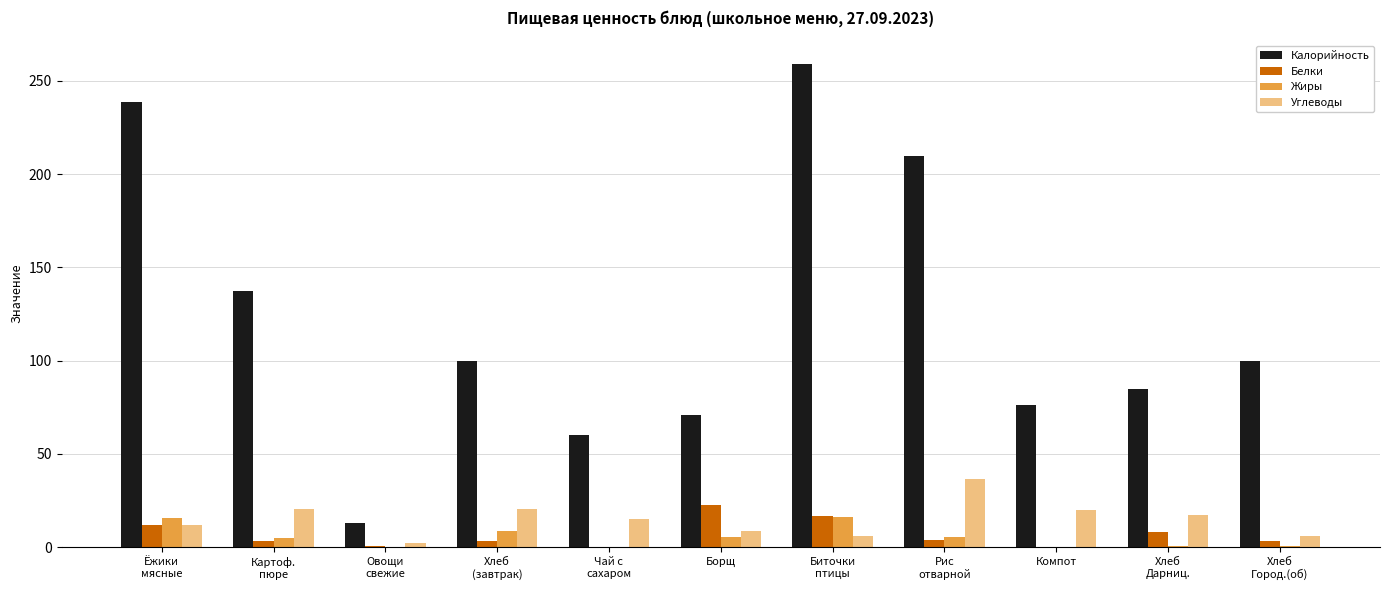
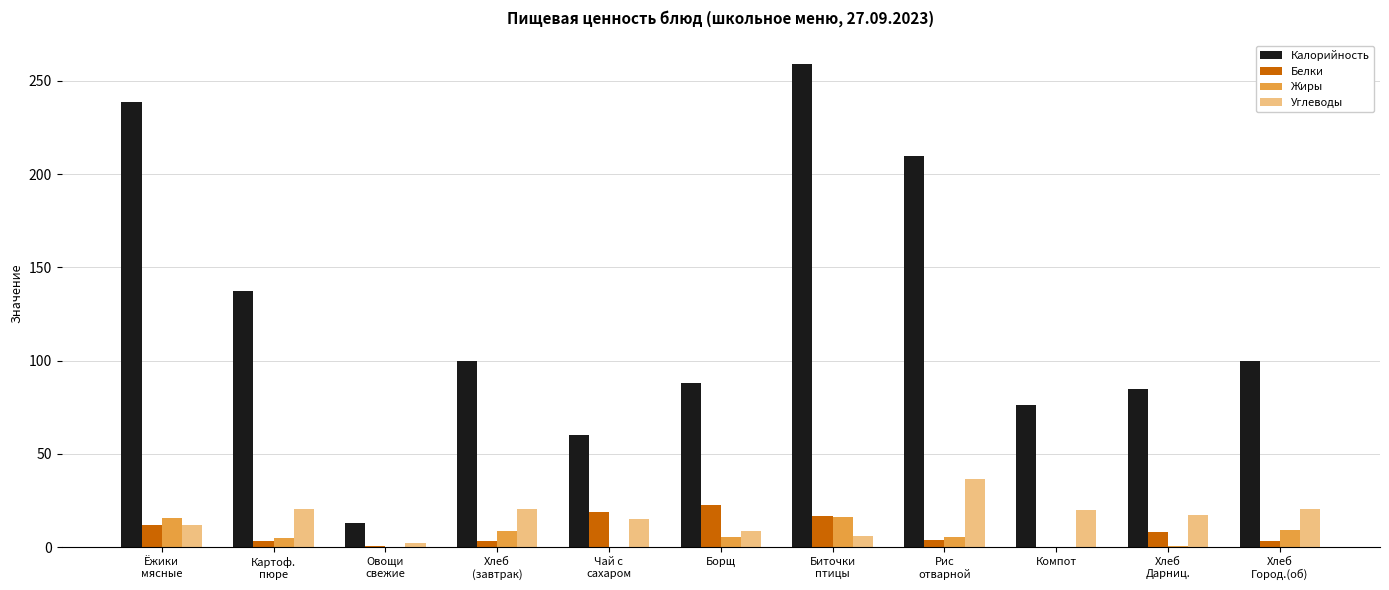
Белки, Чай с сахаром: 0 -> 19
Калорийность, Борщ: 71 -> 88
Жиры, Хлеб Город.(об): 0 -> 9
Углеводы, Хлеб Город.(об): 6 -> 20
